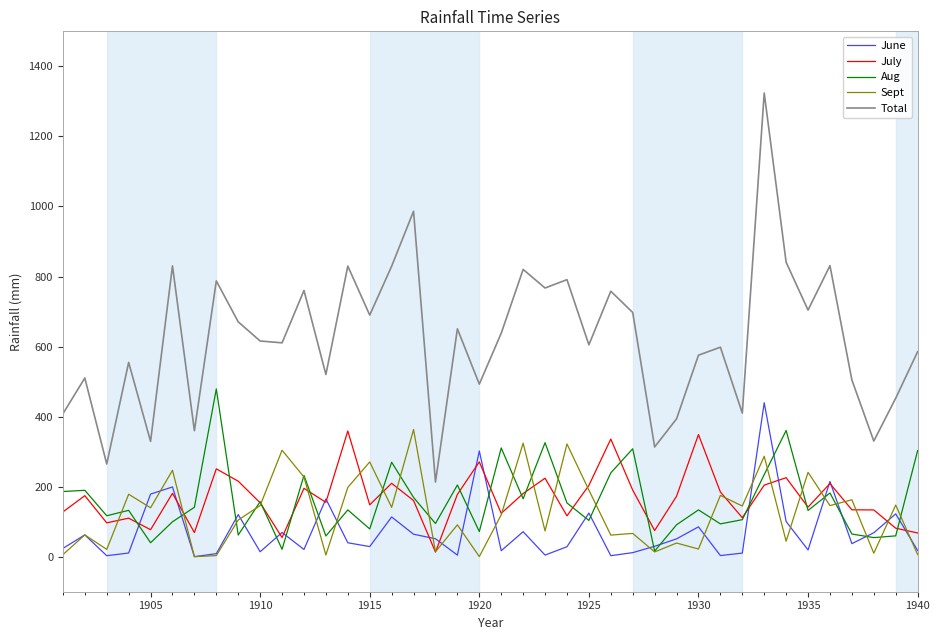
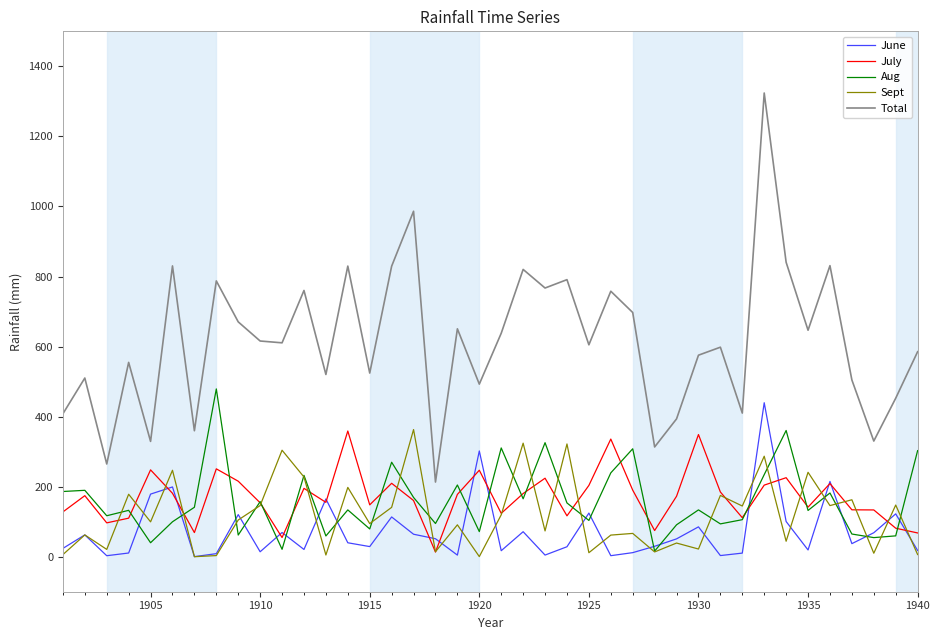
July, 1905: 80 -> 250
Sept, 1905: 140 -> 100
Sept, 1915: 270 -> 90
Total, 1915: 690 -> 520
July, 1920: 270 -> 250
Sept, 1925: 190 -> 10
Total, 1935: 700 -> 650
